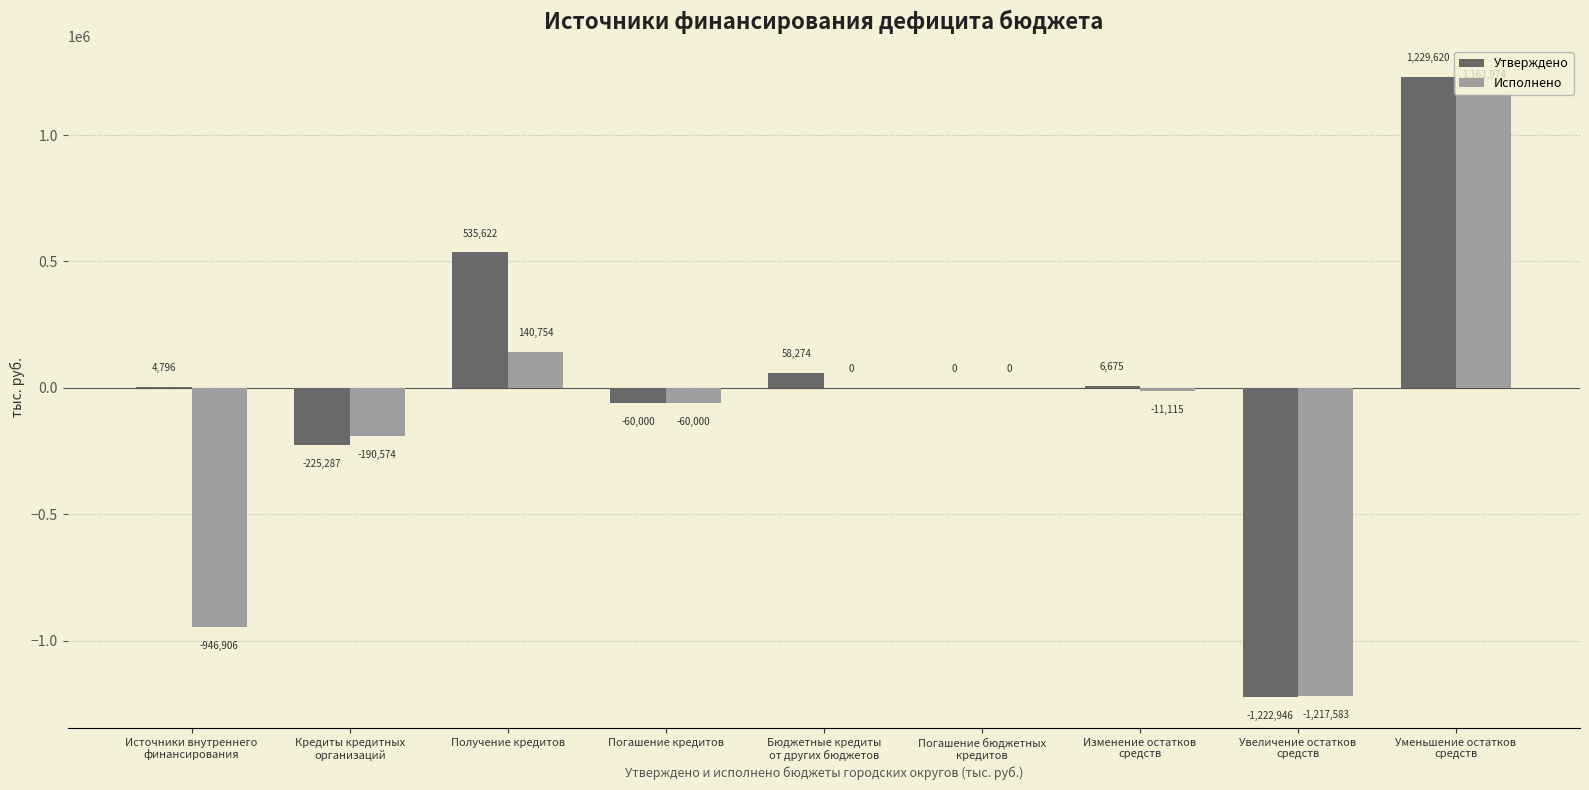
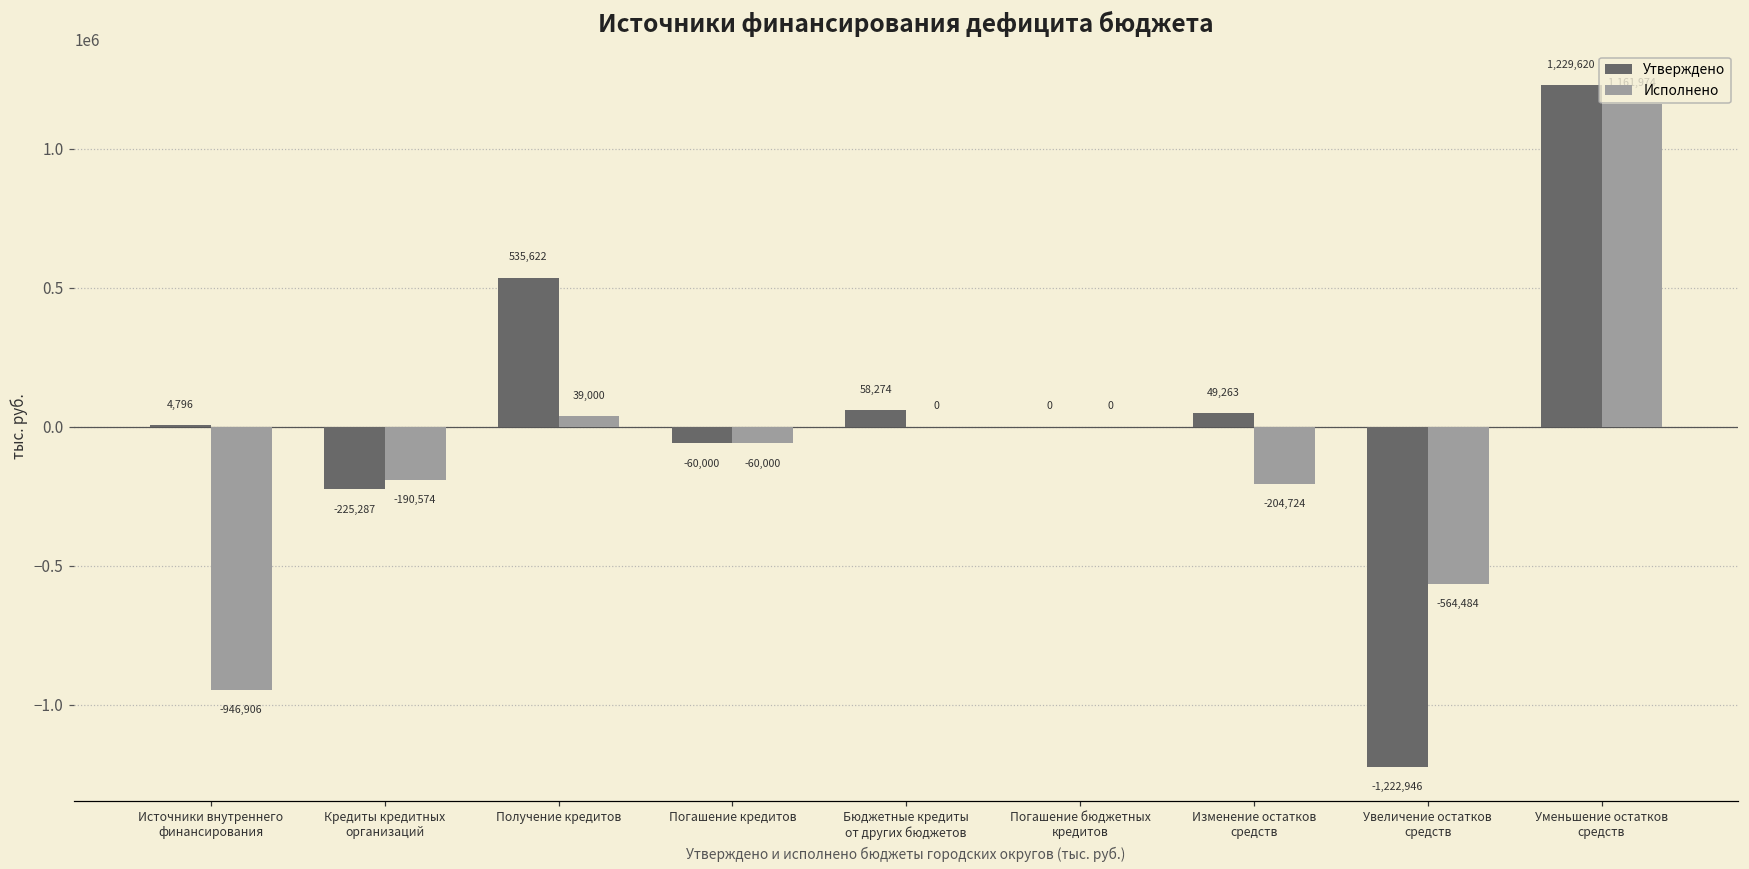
Исполнено, Получение кредитов: 140,754 -> 39,000
Утверждено, Изменение остатков средств: 6,675 -> 49,263
Исполнено, Изменение остатков средств: -11,115 -> -204,724
Исполнено, Увеличение остатков средств: -1,217,583 -> -564,484
